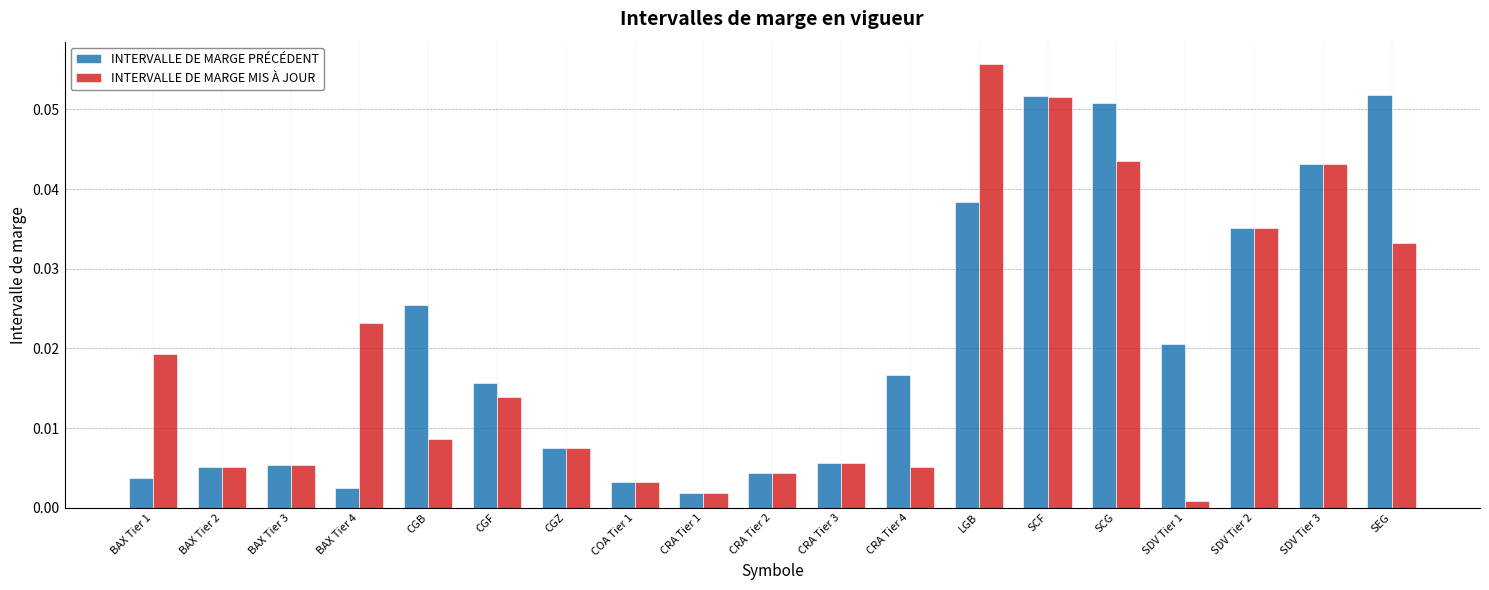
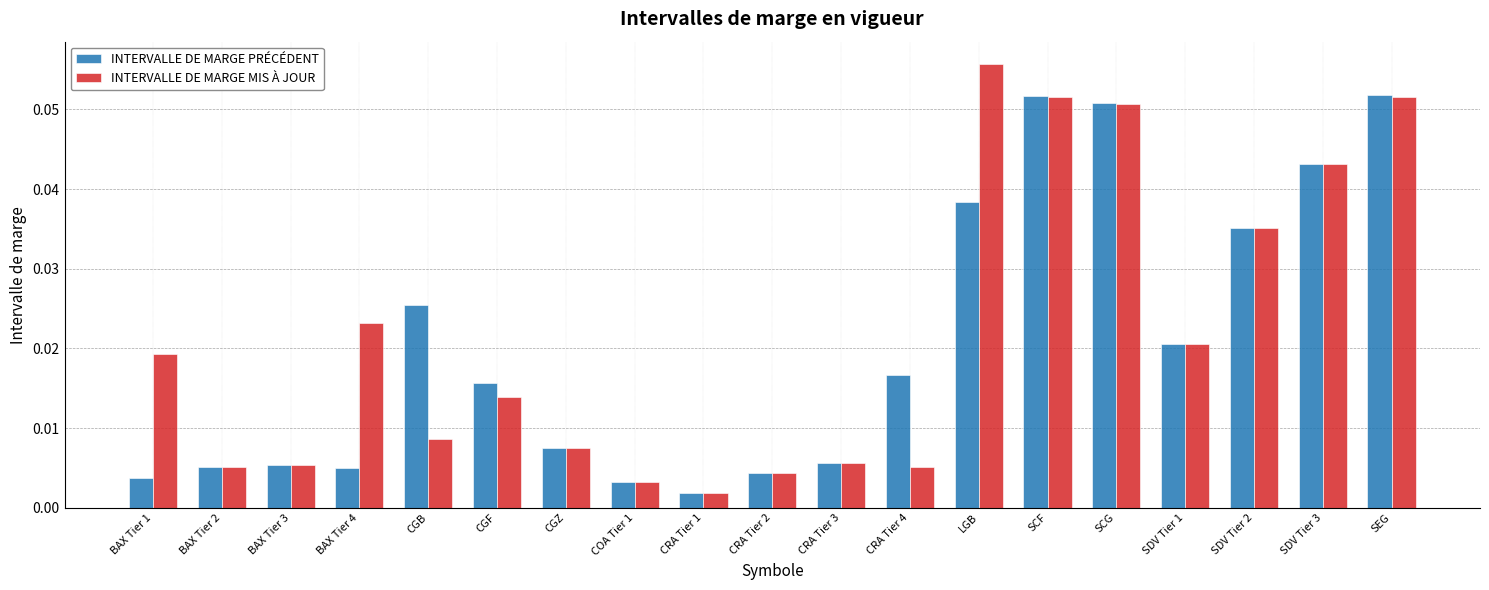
INTERVALLE DE MARGE PRÉCÉDENT, BAX Tier 4: 0.003 -> 0.005
INTERVALLE DE MARGE MIS À JOUR, SCG: 0.044 -> 0.051
INTERVALLE DE MARGE MIS À JOUR, SDV Tier 1: 0.001 -> 0.021
INTERVALLE DE MARGE MIS À JOUR, SEG: 0.033 -> 0.052
